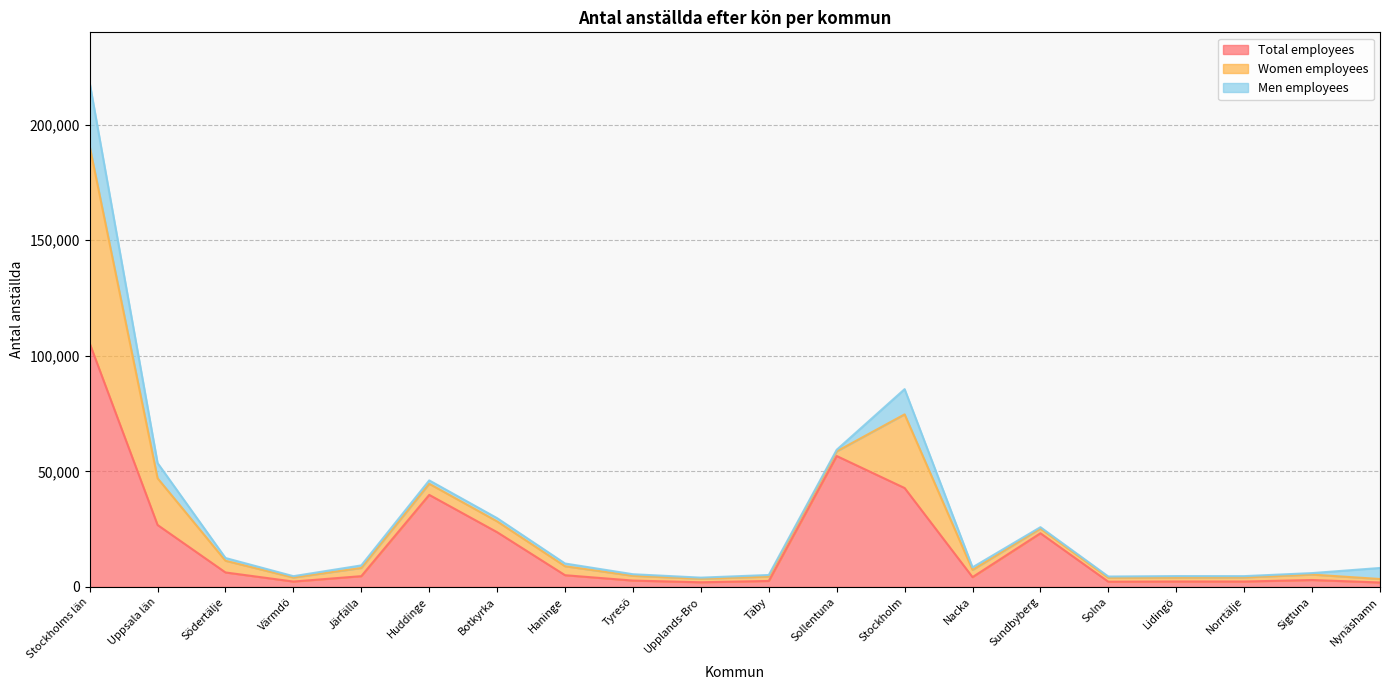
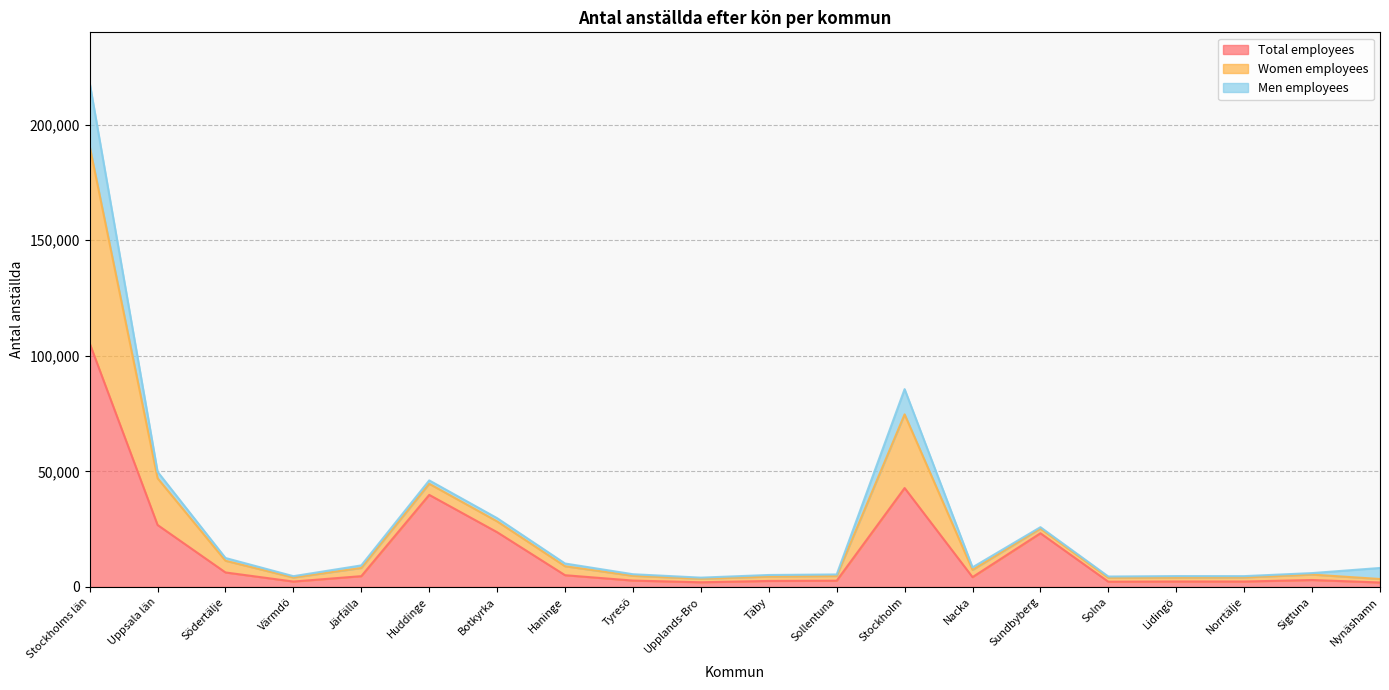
Men employees, Uppsala län: 7,000 -> 3,000
Total employees, Sollentuna: 57,000 -> 3,000
